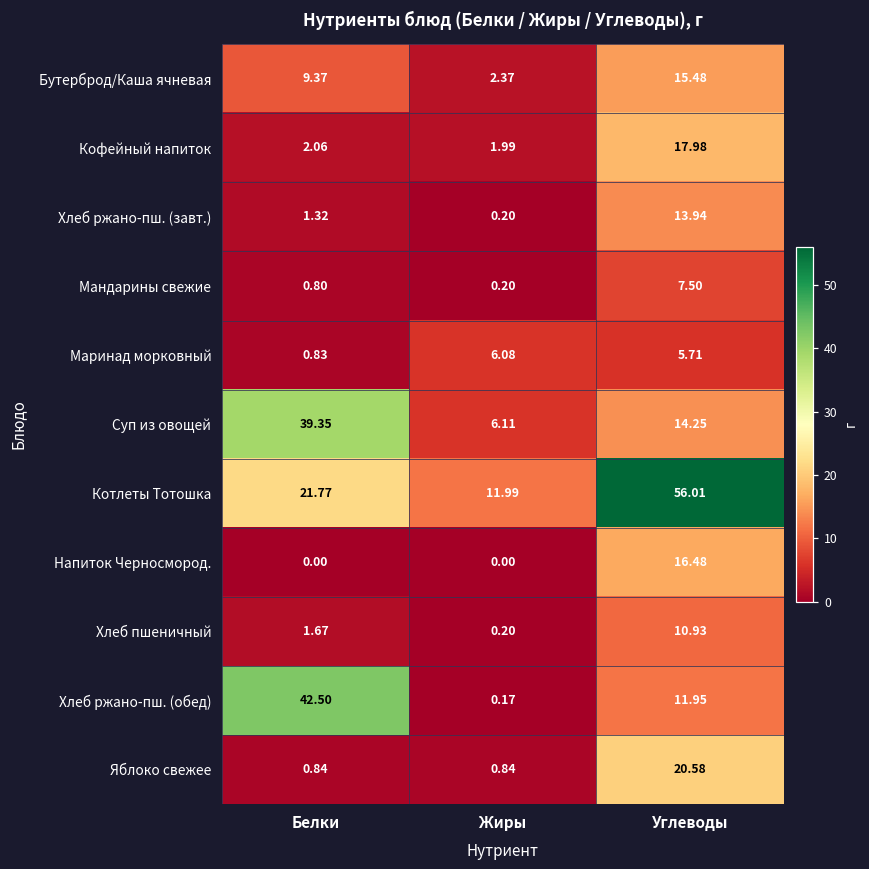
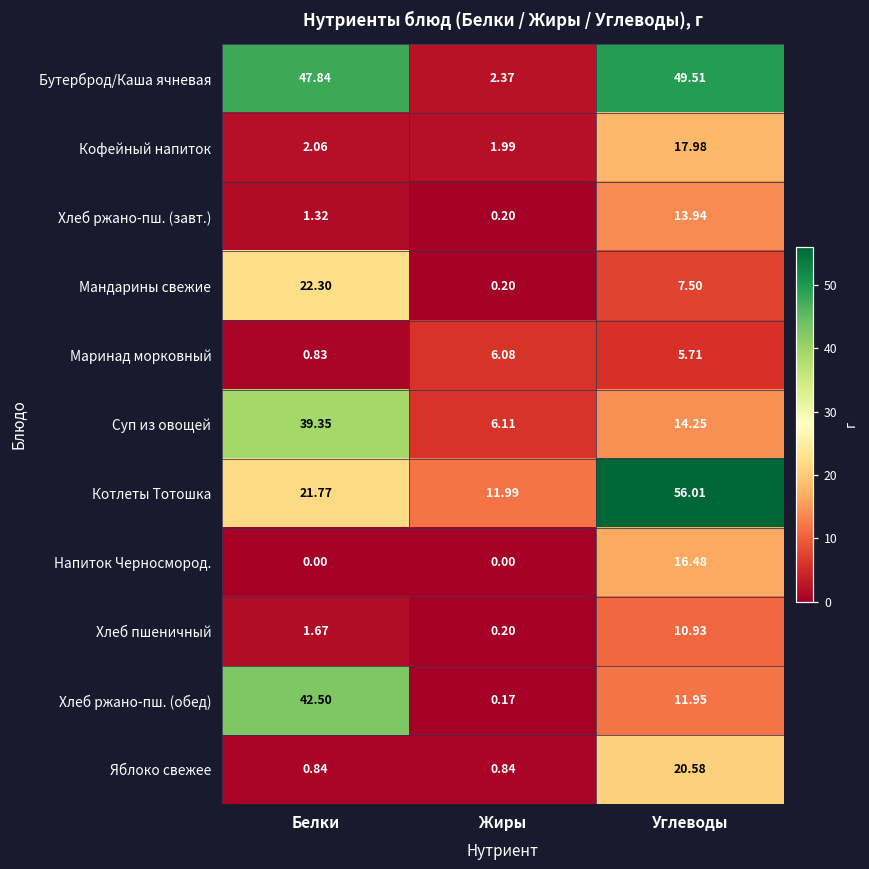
Бутерброд/Каша ячневая, Белки: 9.37 -> 47.84
Бутерброд/Каша ячневая, Углеводы: 15.48 -> 49.51
Мандарины свежие, Белки: 0.80 -> 22.30
